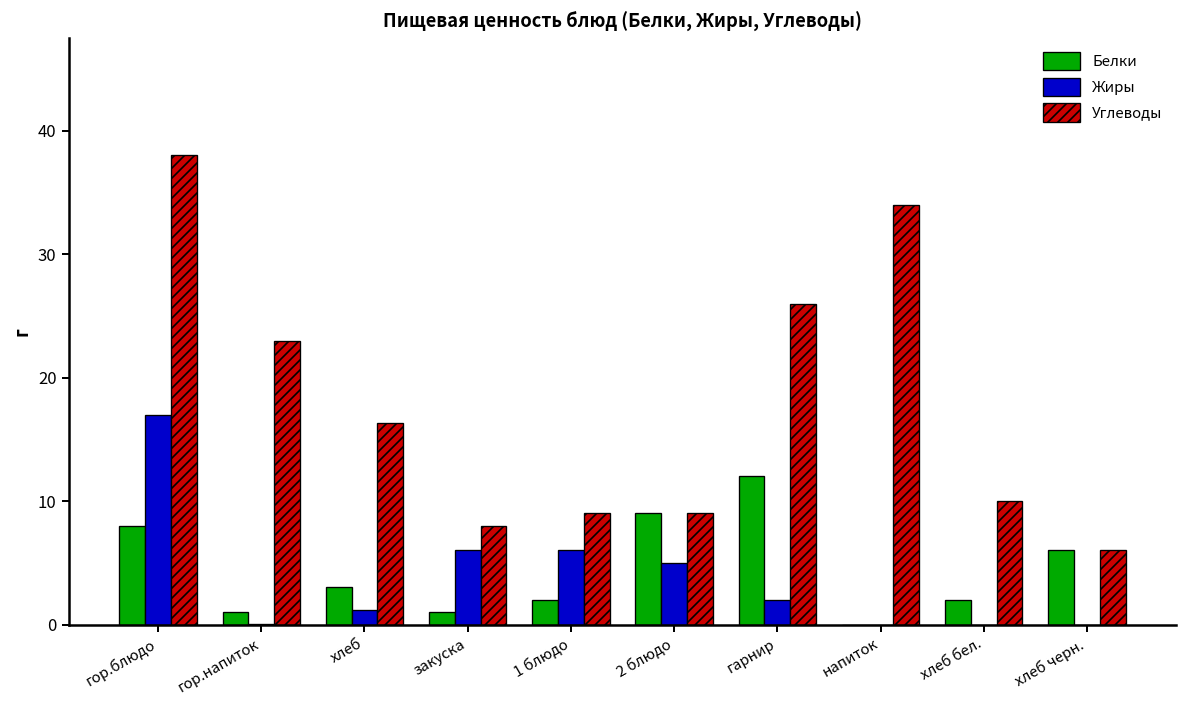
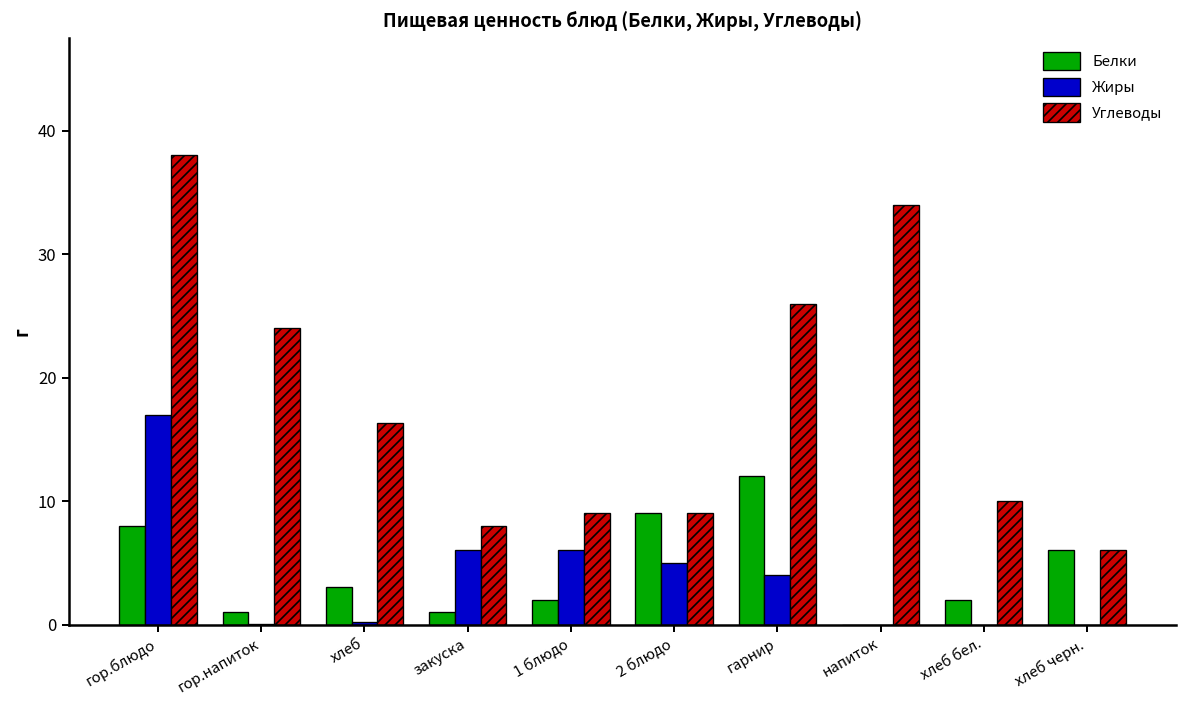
Углеводы, гор.напиток: 23 -> 24
Жиры, хлеб: 1.2 -> 0.2
Жиры, гарнир: 2 -> 4
